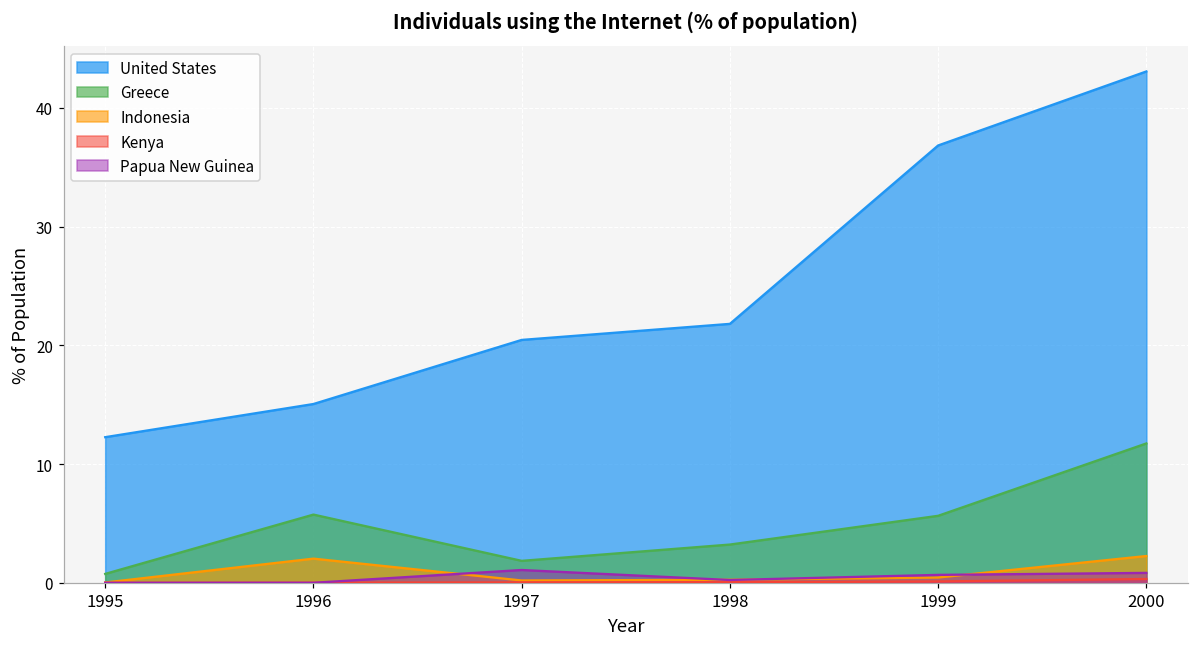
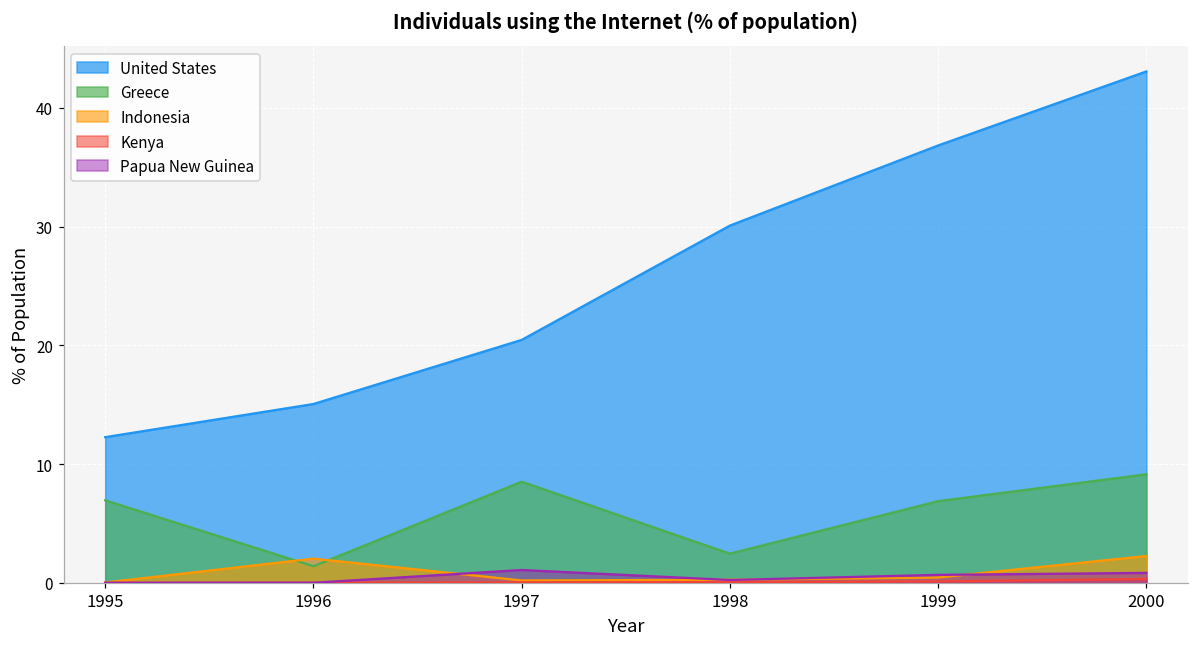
Greece, 1995: 0.7 -> 6.9
Greece, 1996: 5.7 -> 1.4
Greece, 1997: 1.8 -> 8.5
United States, 1998: 21.8 -> 30.1
Greece, 1998: 3.2 -> 2.5
Greece, 1999: 5.6 -> 6.9
Greece, 2000: 11.7 -> 9.1
